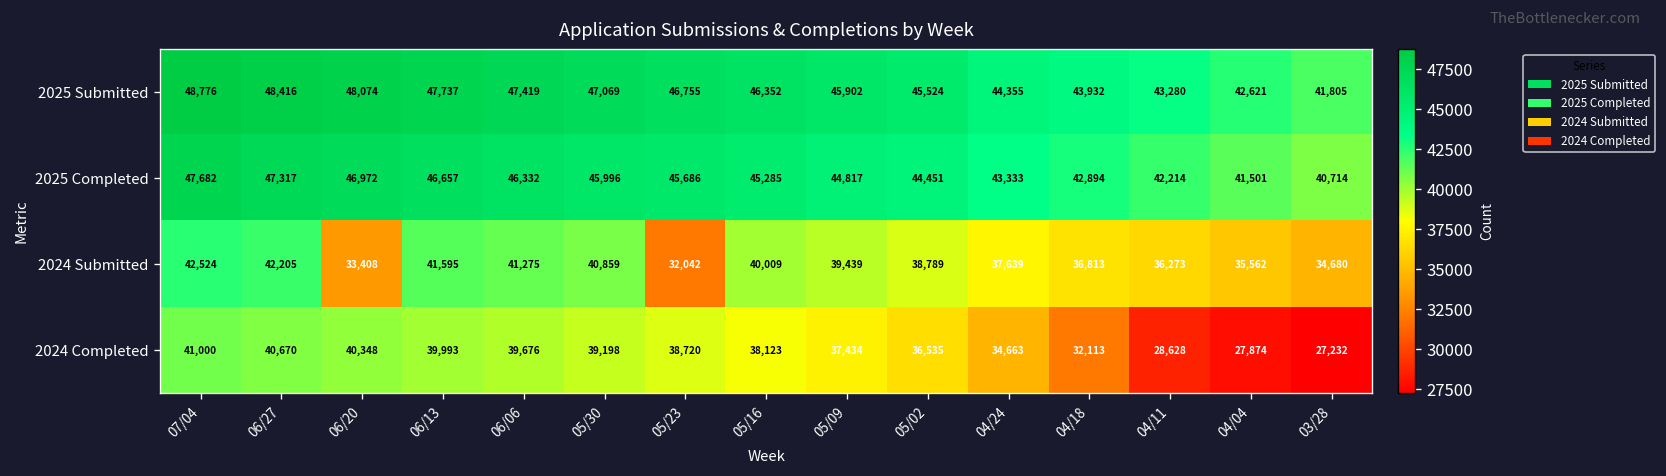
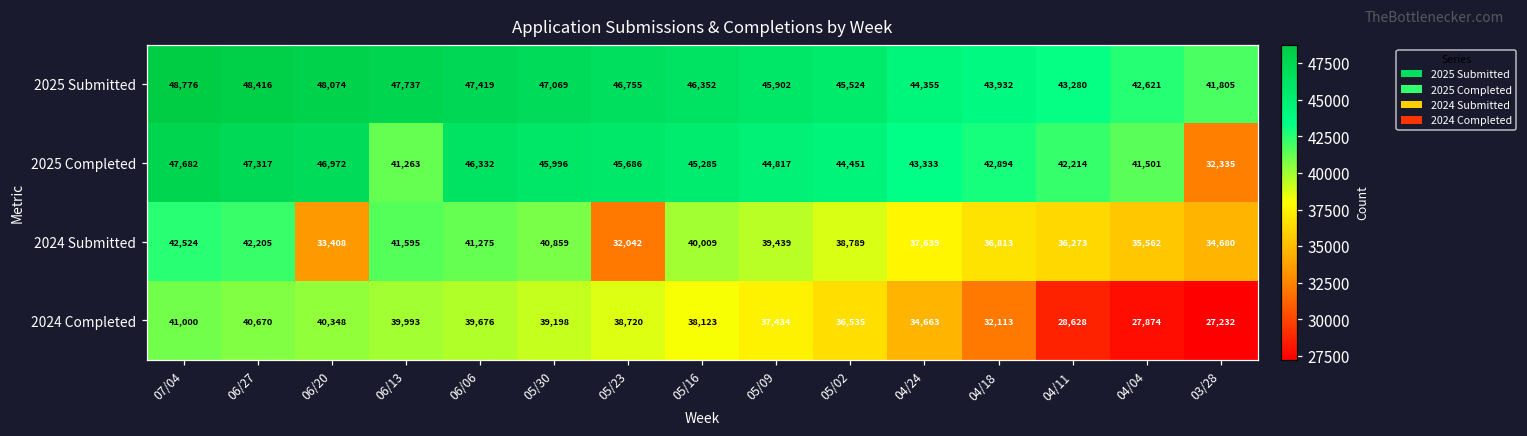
2025 Completed, 06/13: 46,657 -> 41,263
2025 Completed, 03/28: 40,714 -> 32,335
